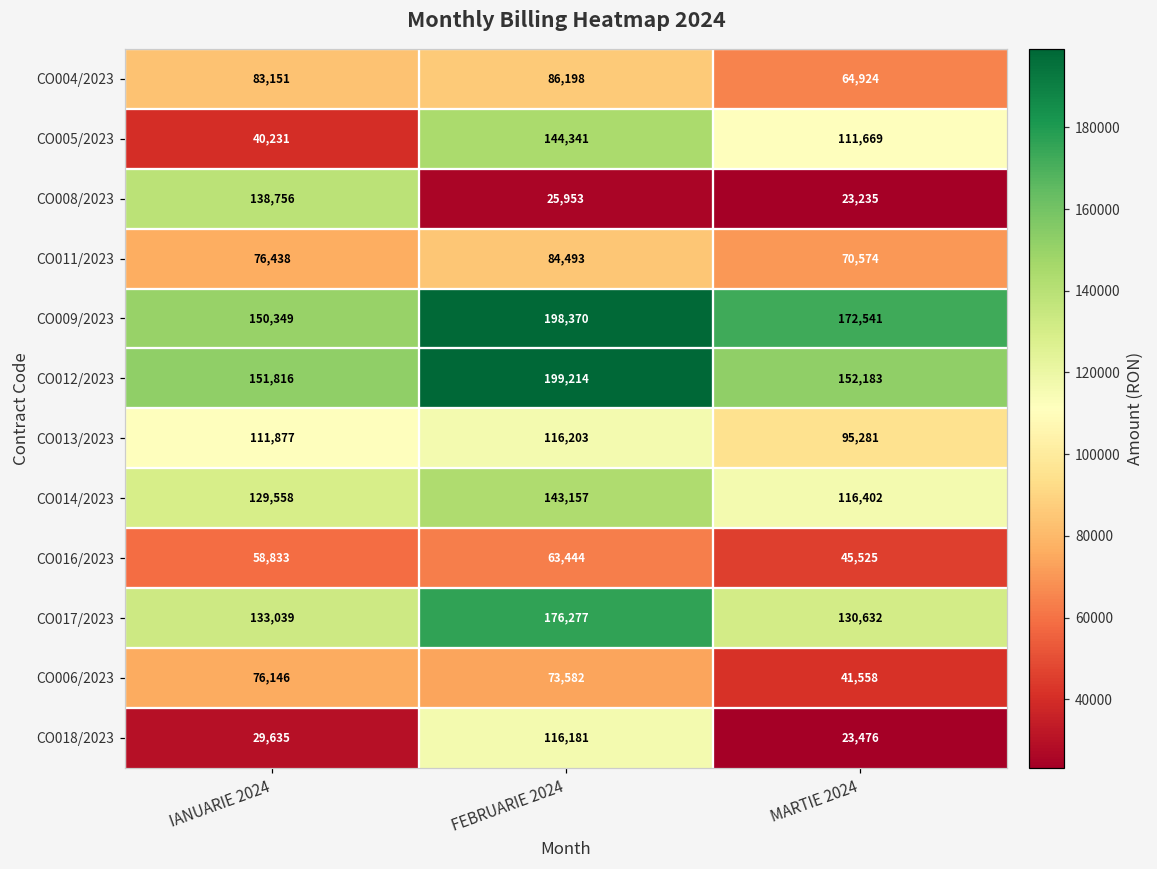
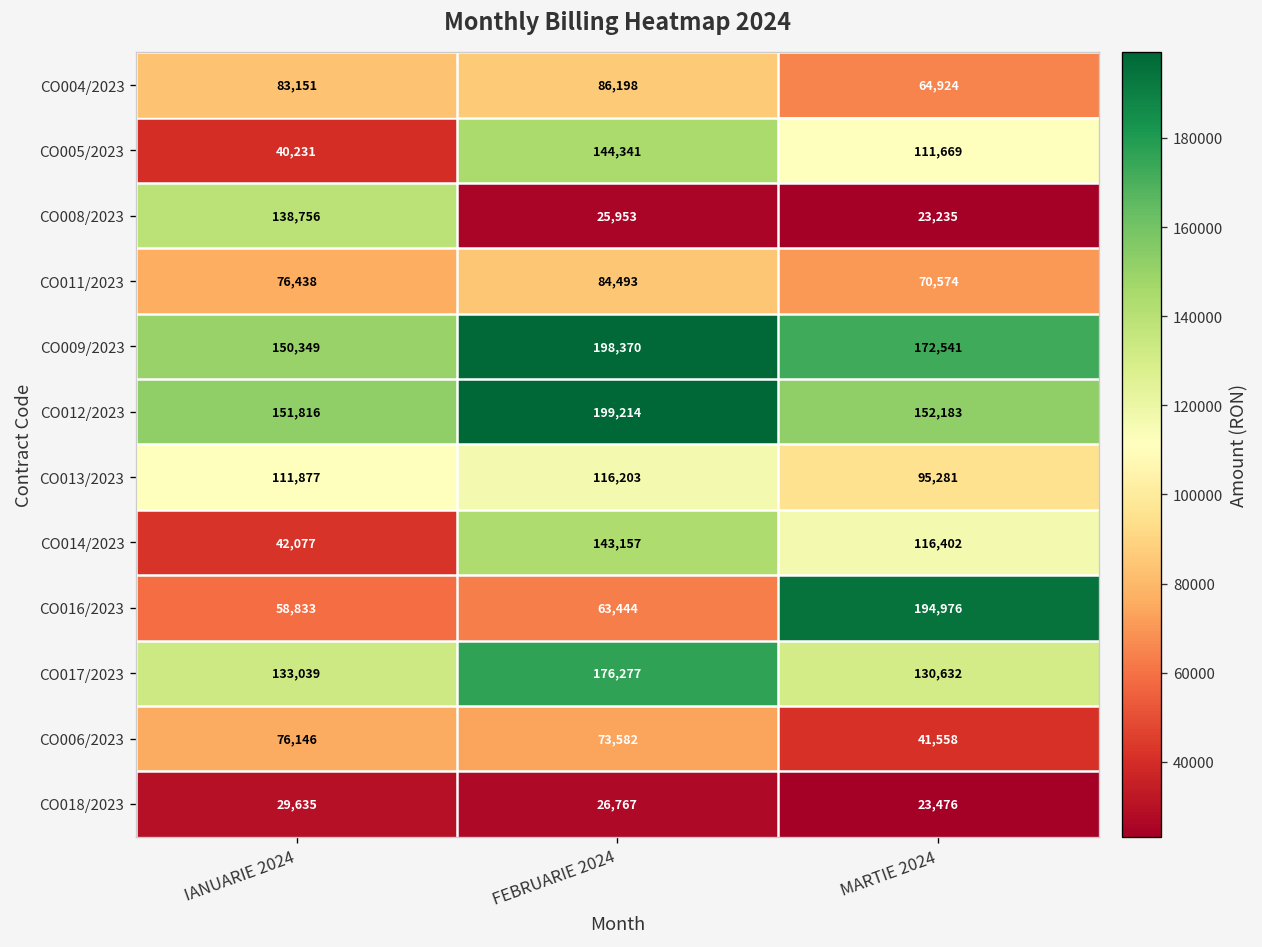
CO014/2023, IANUARIE 2024: 129,558 -> 42,077
CO016/2023, MARTIE 2024: 45,525 -> 194,976
CO018/2023, FEBRUARIE 2024: 116,181 -> 26,767
